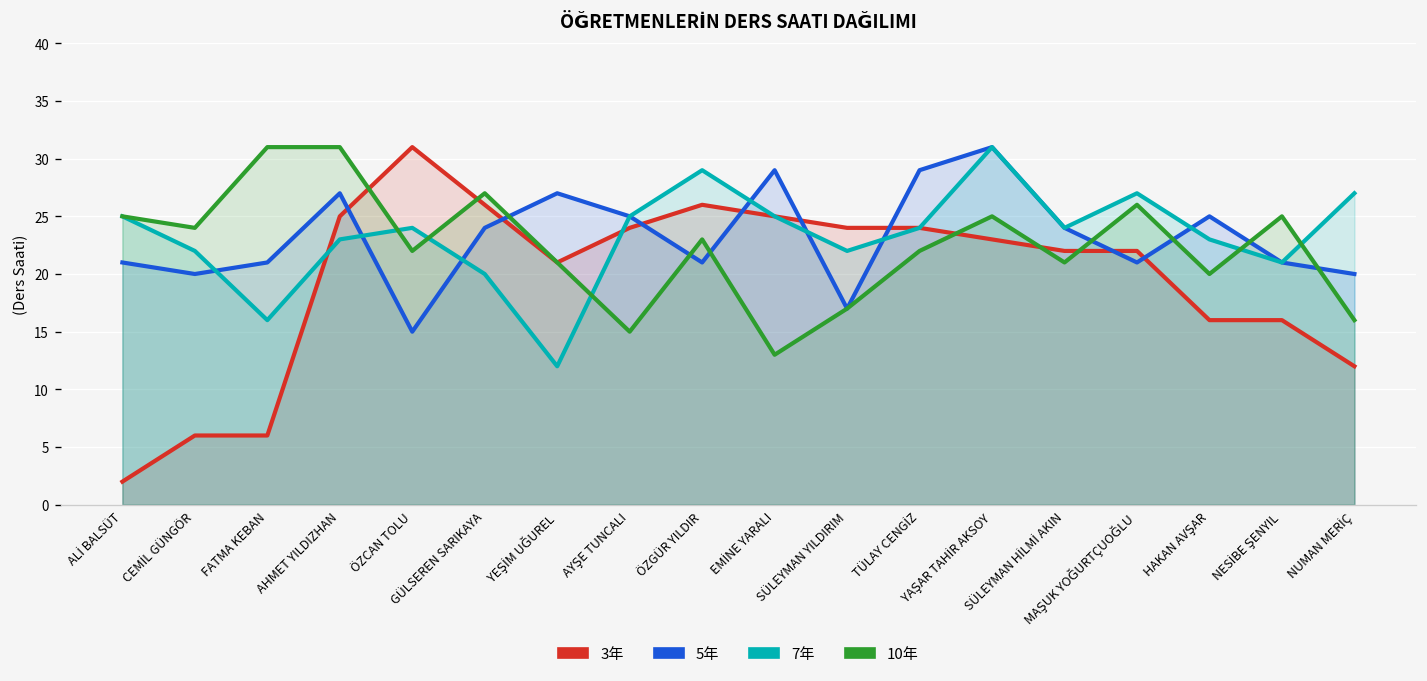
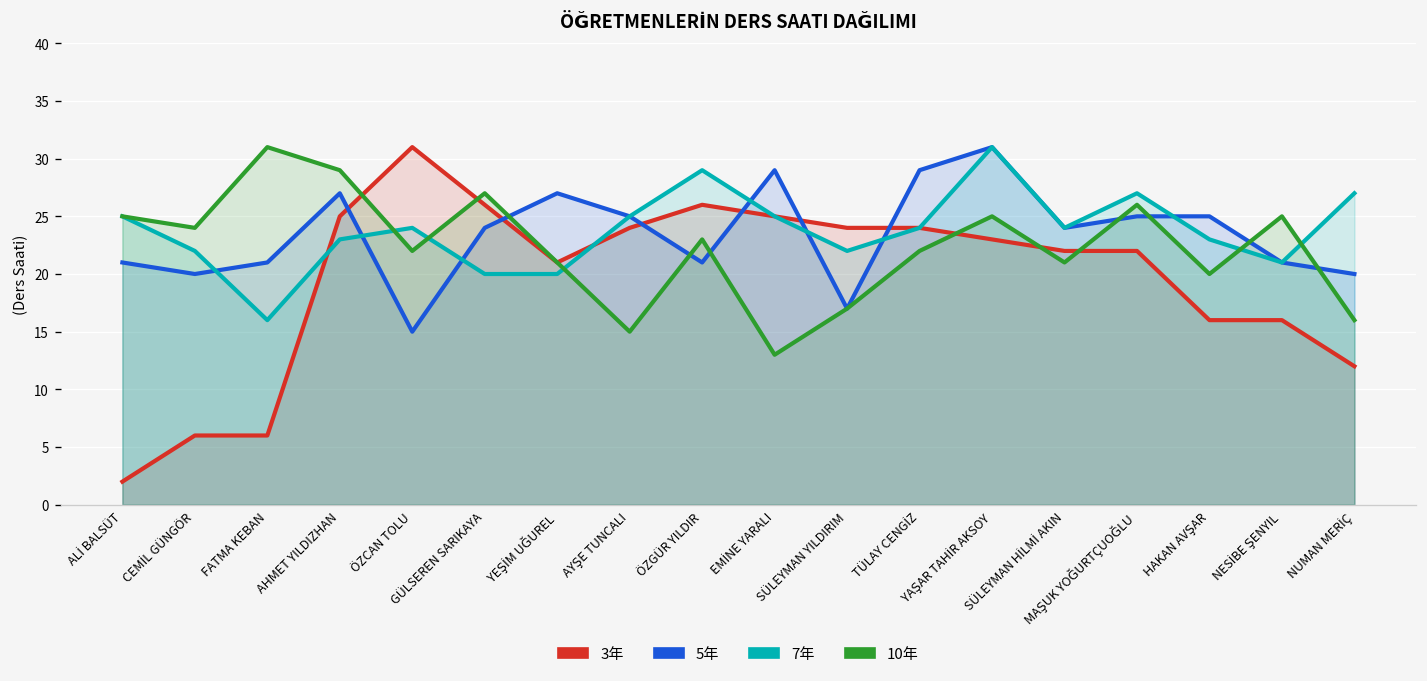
10年, AHMET YILDIZHAN: 31 -> 29
7年, YEŞİM UĞUREL: 12 -> 20
5年, MAŞUK YOĞURTÇUOĞLU: 21 -> 25
